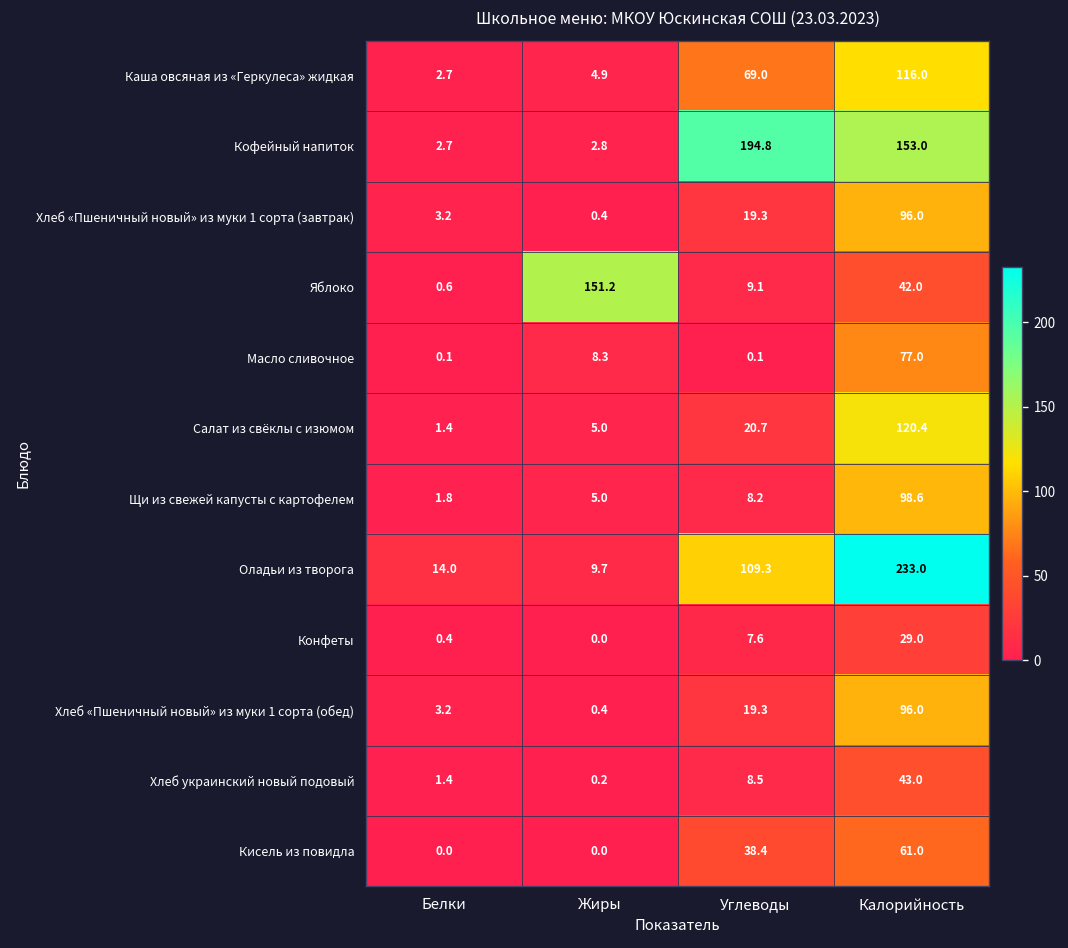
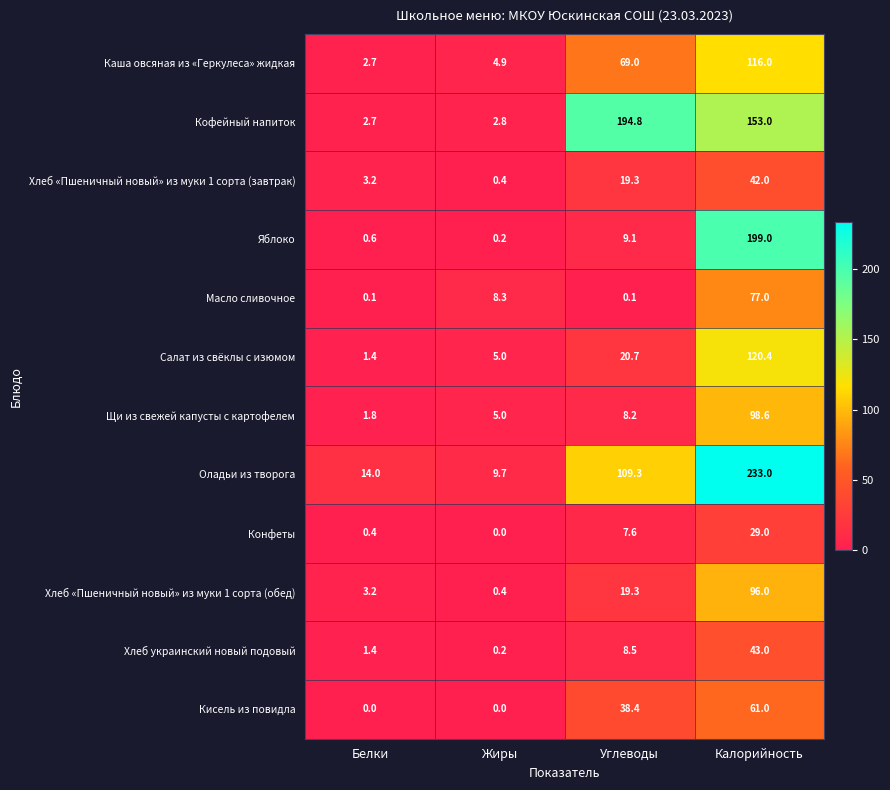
Хлеб «Пшеничный новый» из муки 1 сорта (завтрак), Калорийность: 96.0 -> 42.0
Яблоко, Жиры: 151.2 -> 0.2
Яблоко, Калорийность: 42.0 -> 199.0
